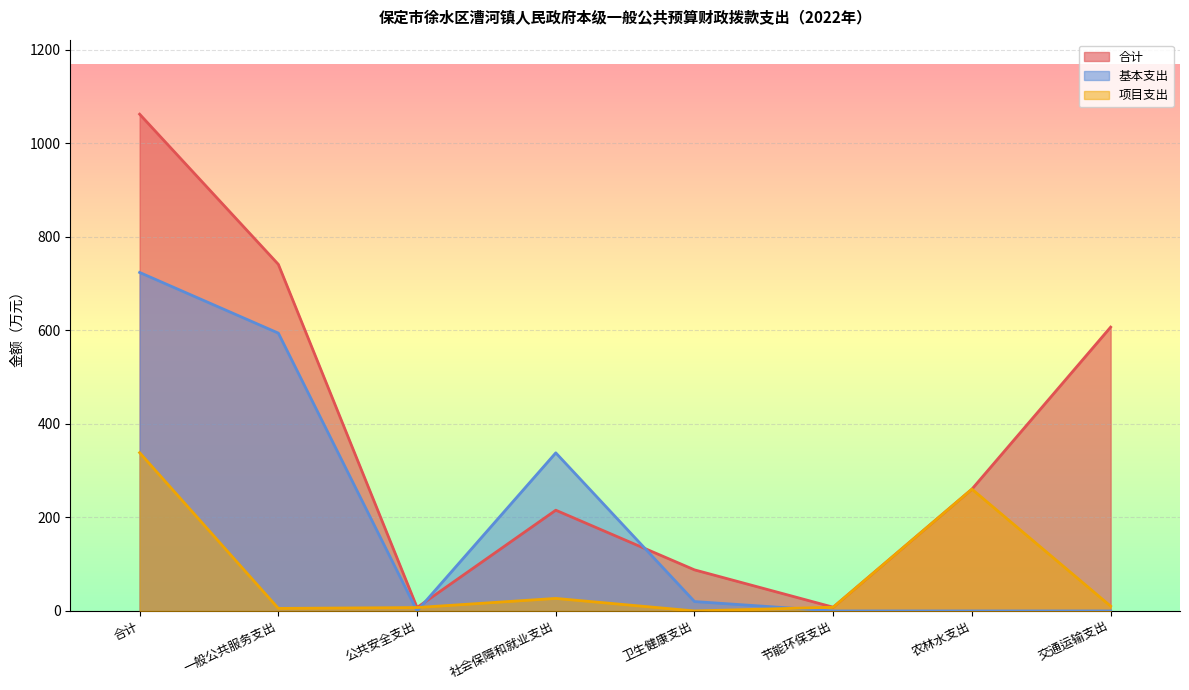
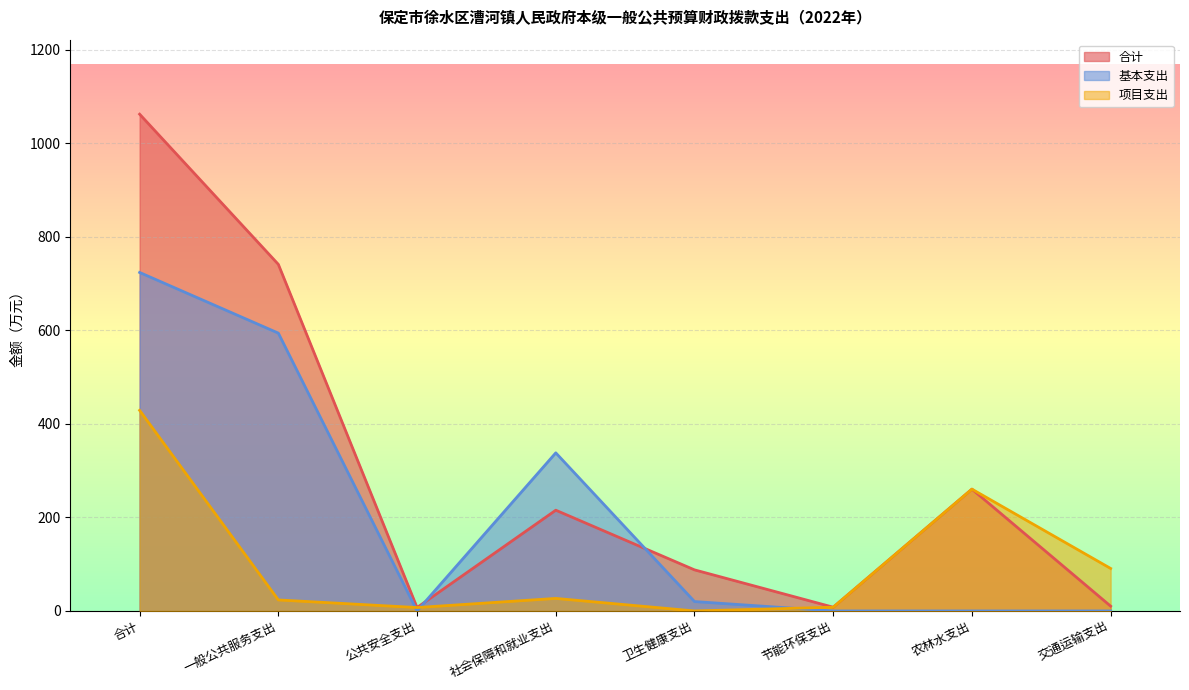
项目支出, 合计: 340 -> 430
项目支出, 一般公共服务支出: 10 -> 20
合计, 交通运输支出: 610 -> 10
项目支出, 交通运输支出: 10 -> 90
